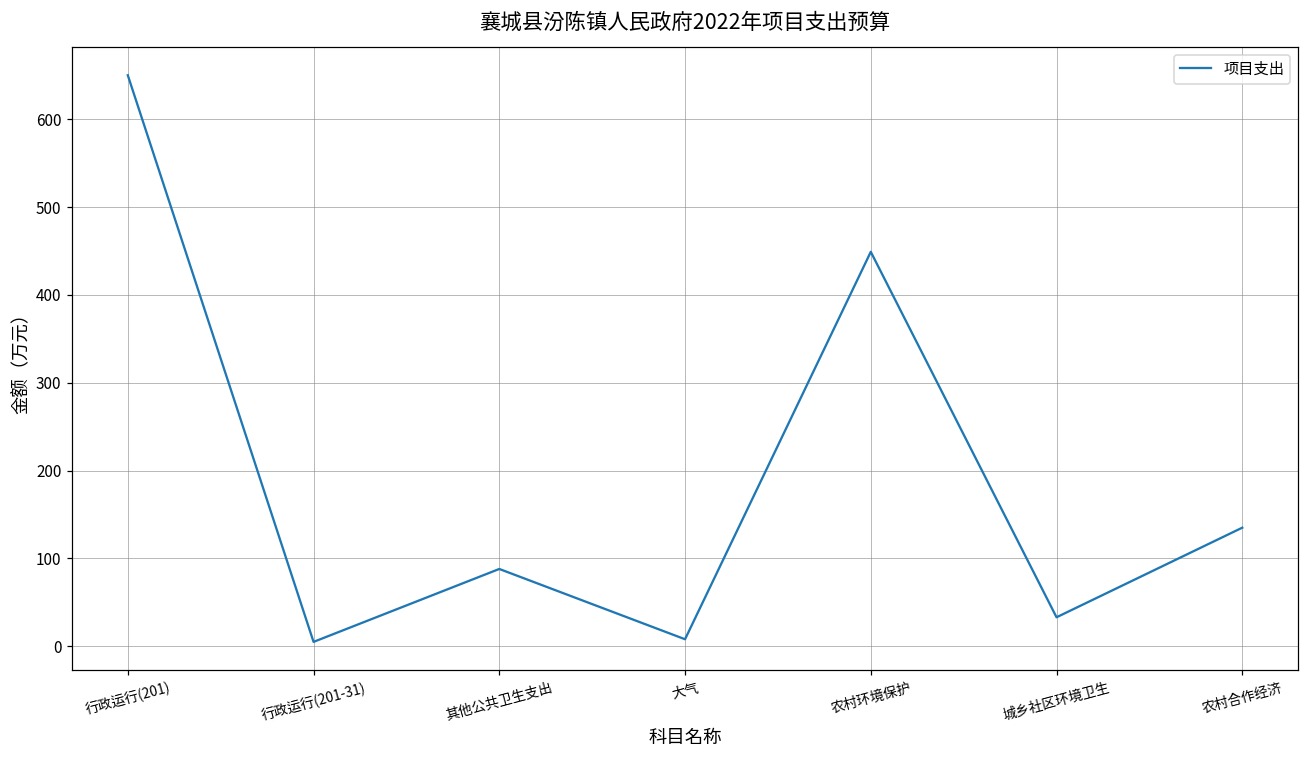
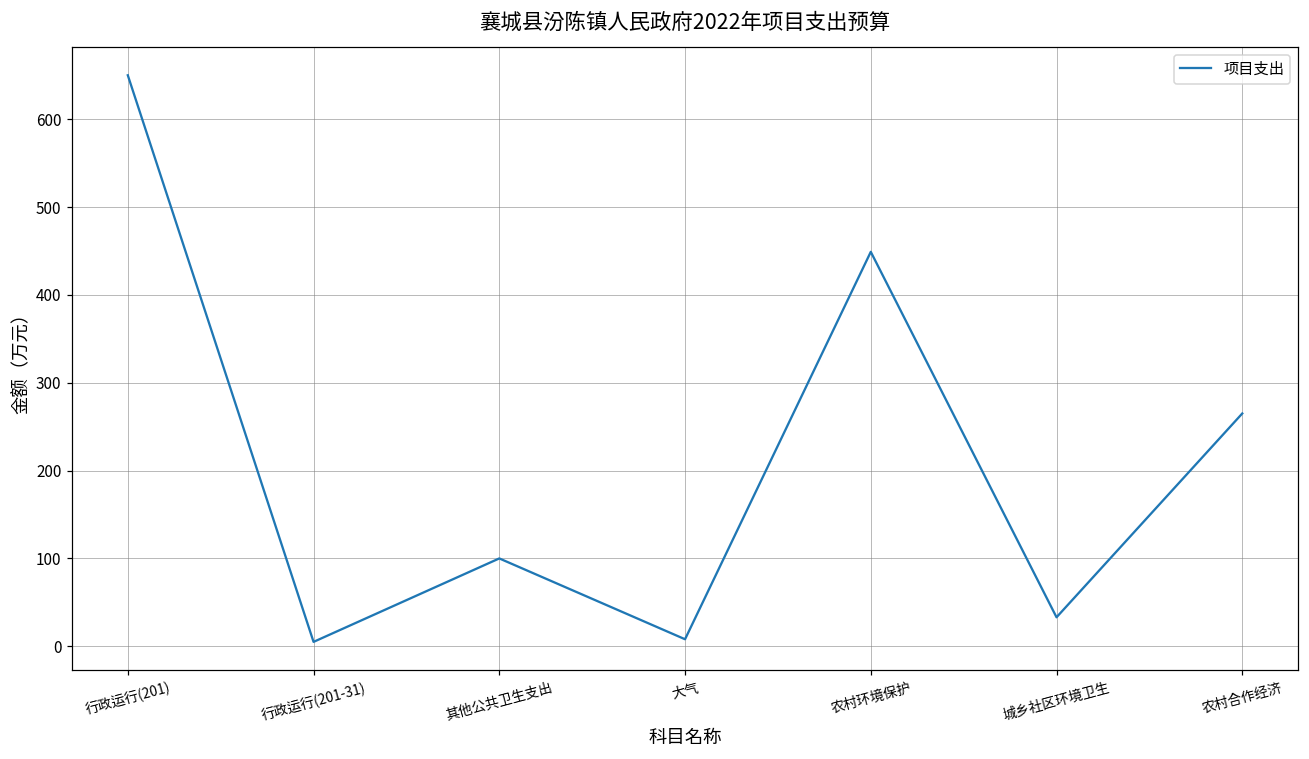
其他公共卫生支出: 90 -> 100
农村合作经济: 140 -> 270
